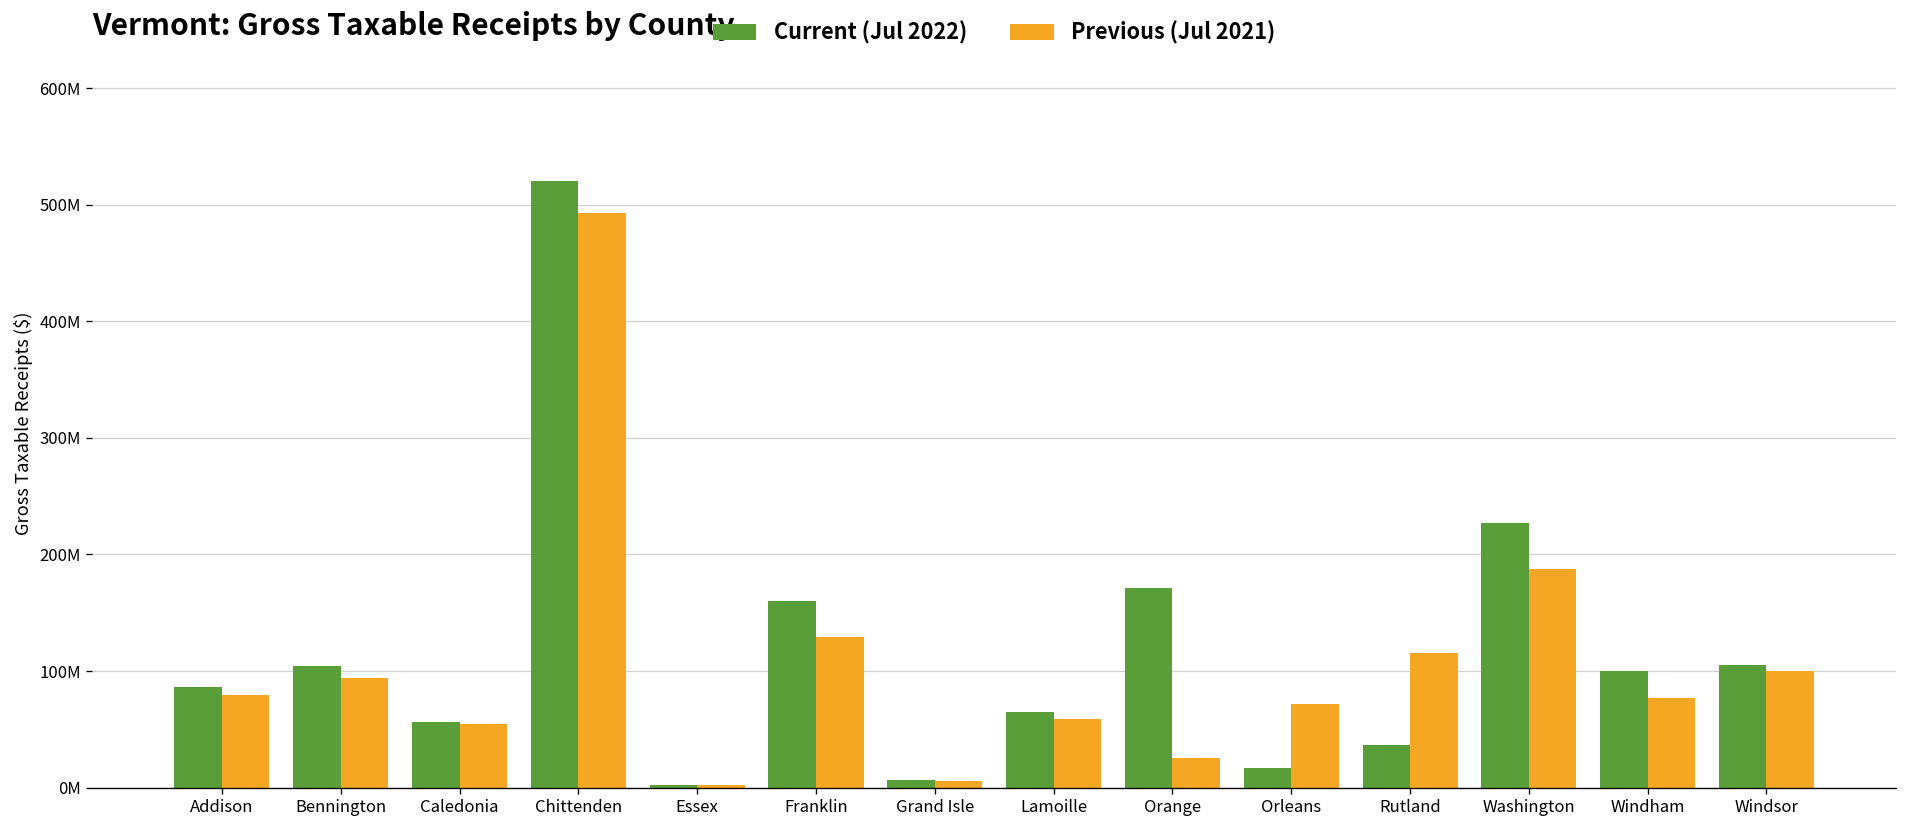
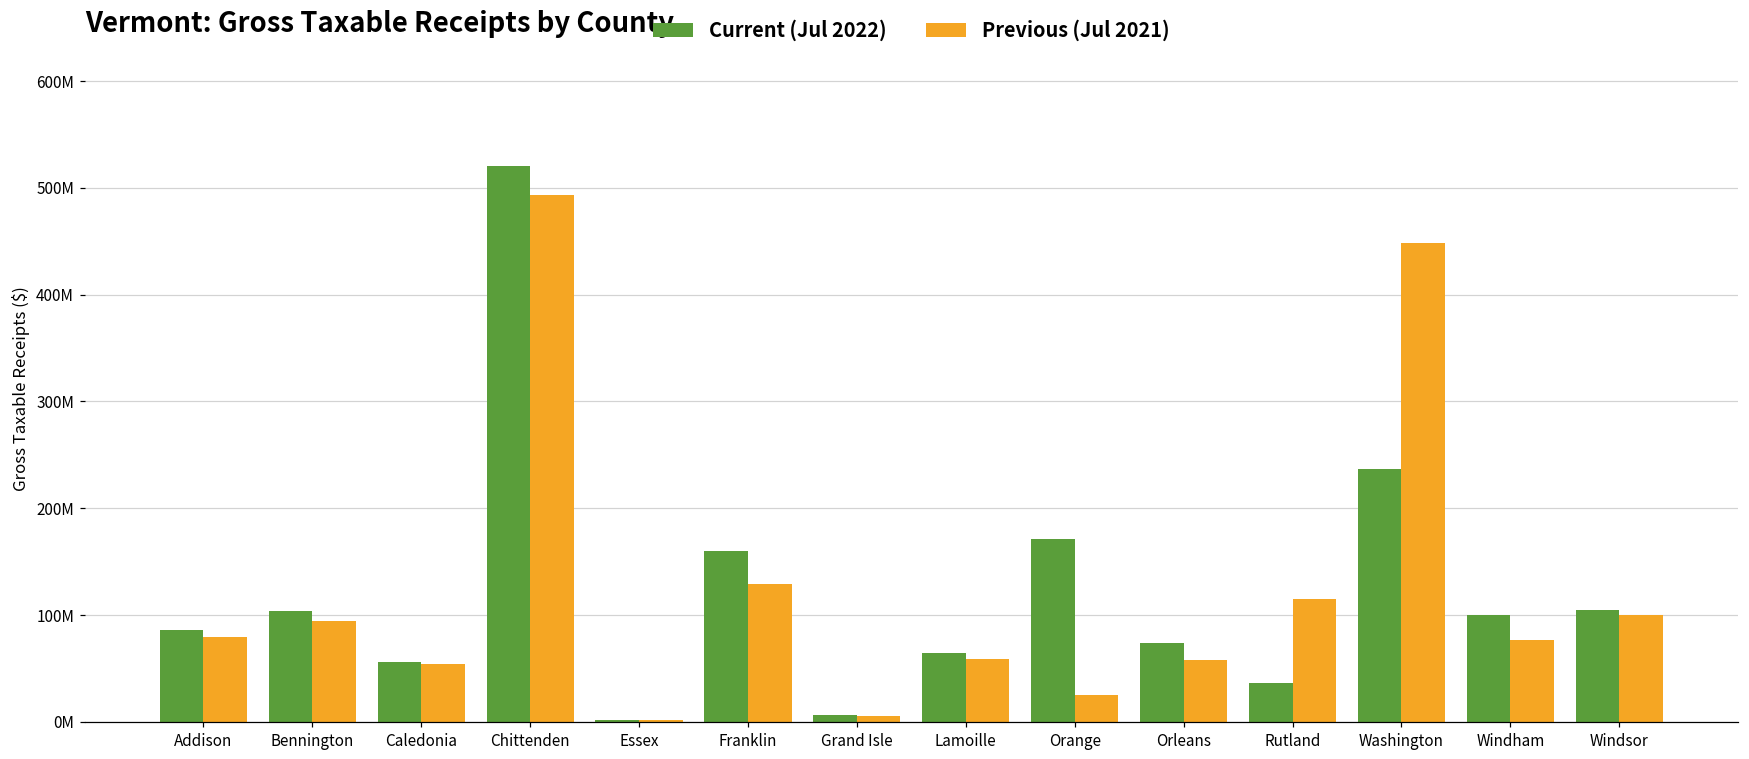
Current (Jul 2022), Orleans: 20000000 -> 70000000
Previous (Jul 2021), Orleans: 70000000 -> 60000000
Current (Jul 2022), Washington: 230000000 -> 240000000
Previous (Jul 2021), Washington: 190000000 -> 450000000
